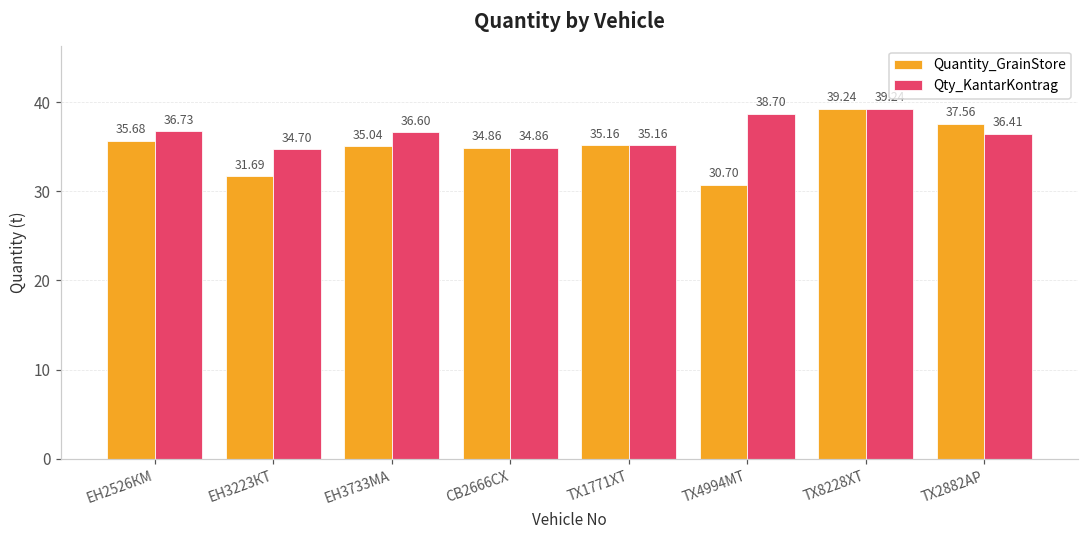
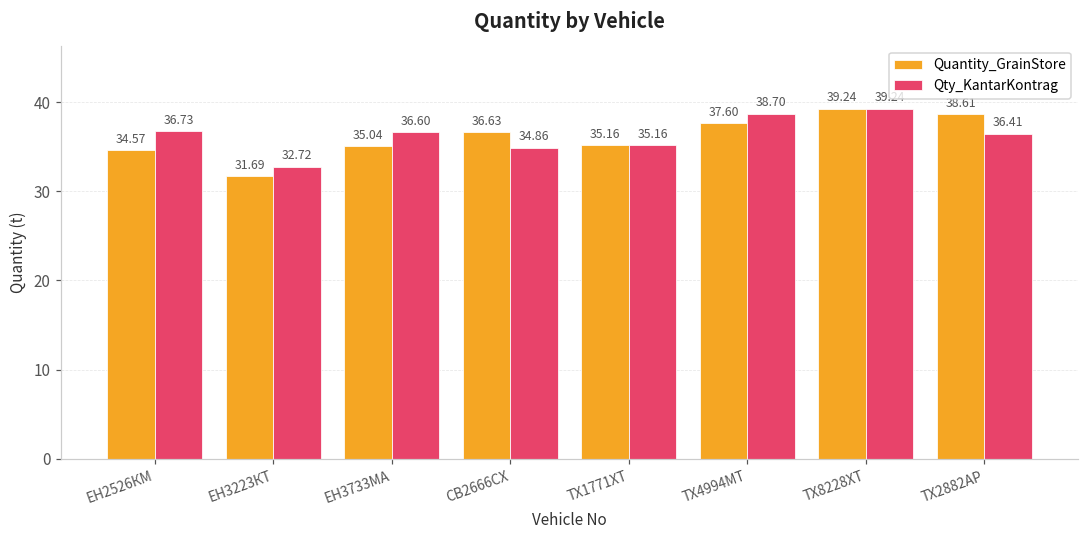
Quantity_GrainStore, ЕН2526КМ: 35.68 -> 34.57
Qty_KantarKontrag, ЕН3223КТ: 34.70 -> 32.72
Quantity_GrainStore, СВ2666СХ: 34.86 -> 36.63
Quantity_GrainStore, ТХ4994МТ: 30.70 -> 37.60
Quantity_GrainStore, ТХ2882АР: 37.56 -> 38.61
